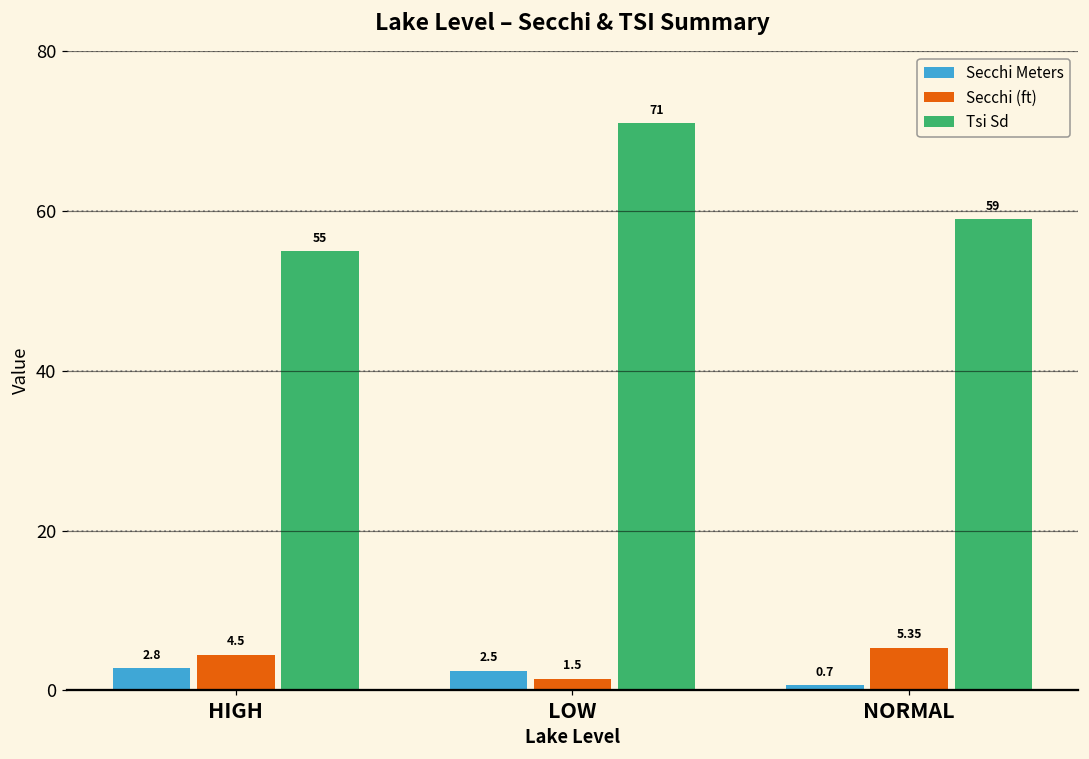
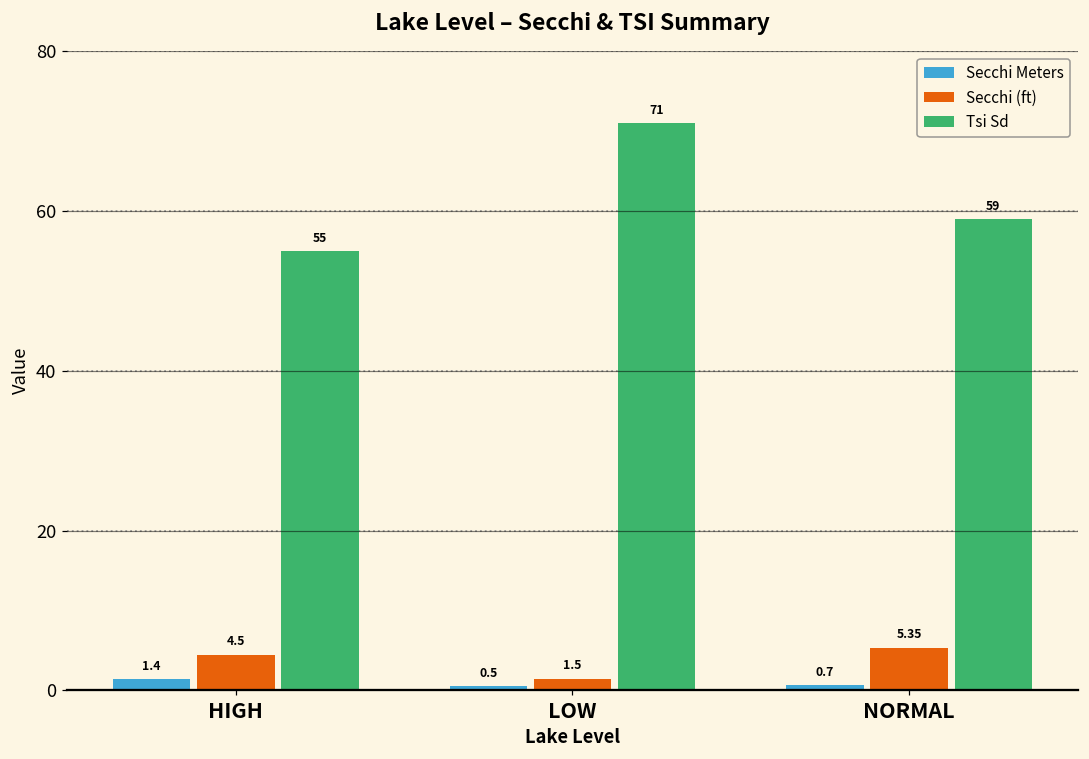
Secchi Meters, HIGH: 2.8 -> 1.4
Secchi Meters, LOW: 2.5 -> 0.5
